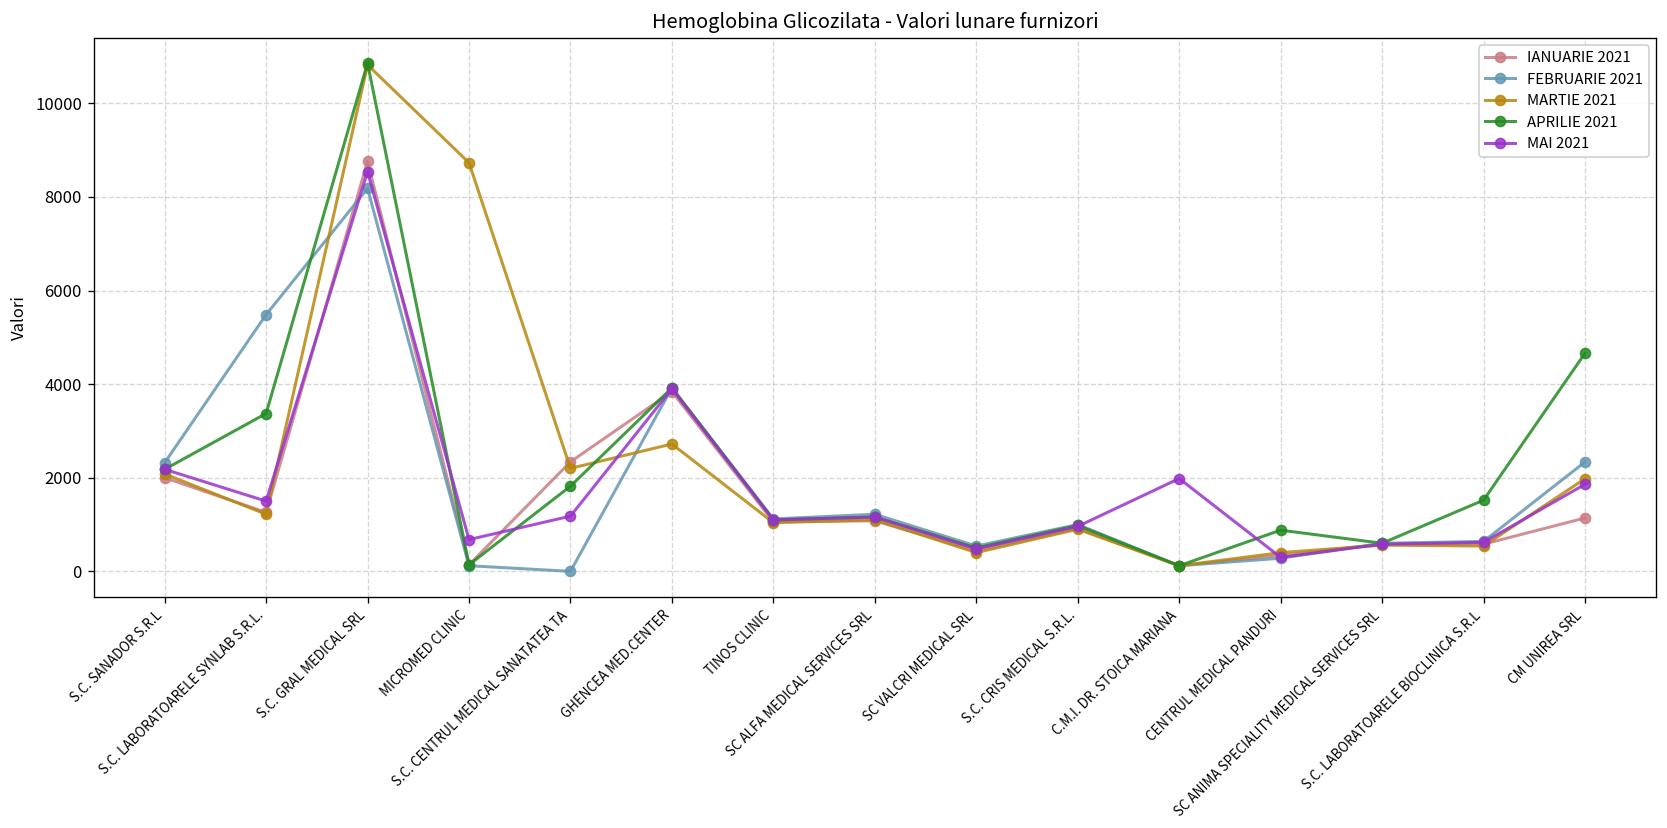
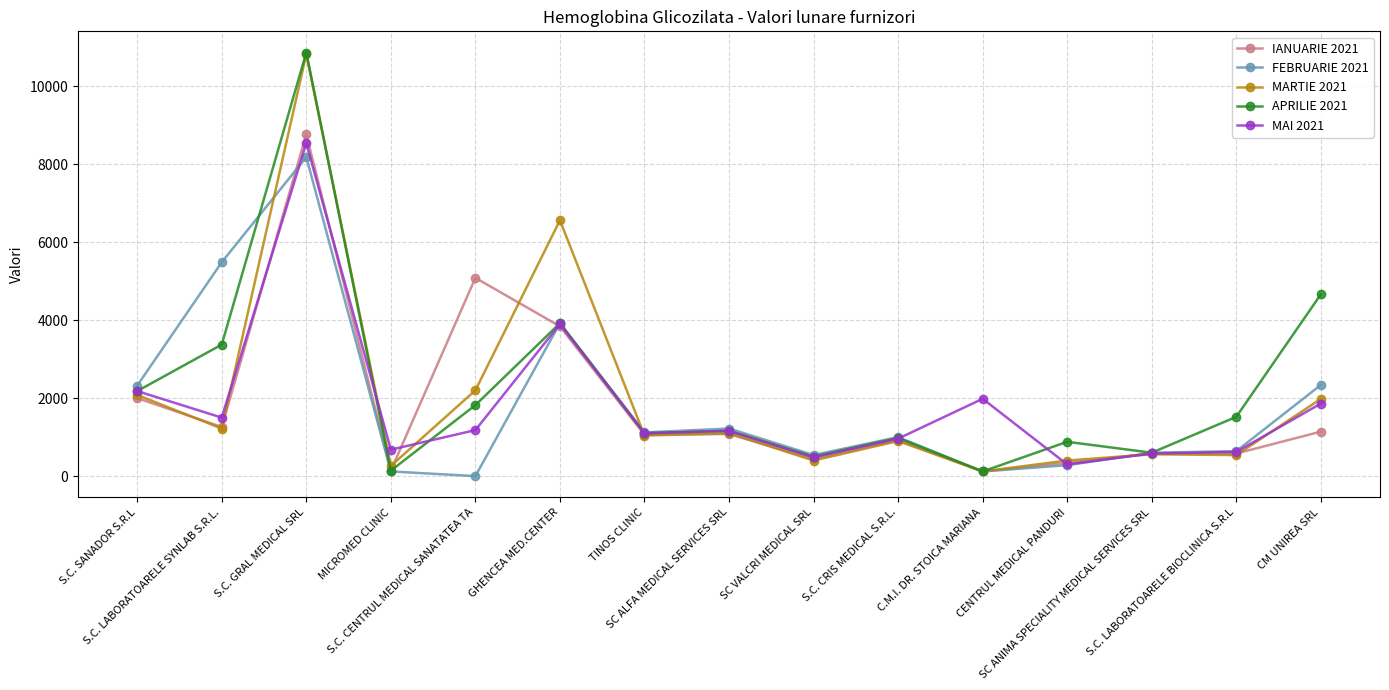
MARTIE 2021, MICROMED CLINIC: 8700 -> 300
IANUARIE 2021, S.C. CENTRUL MEDICAL SANATATEA TA: 2300 -> 5100
MARTIE 2021, GHENCEA MED.CENTER: 2700 -> 6600
